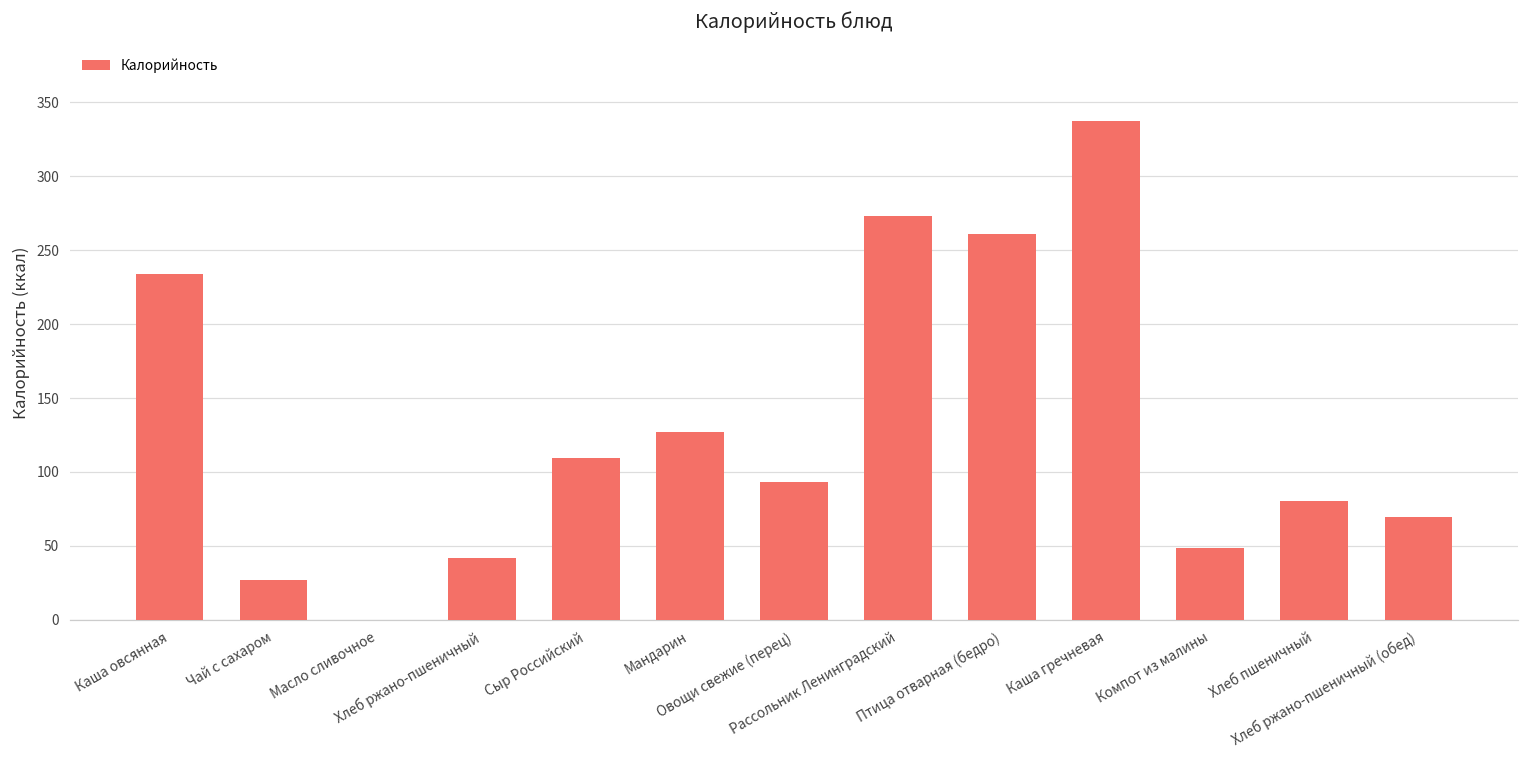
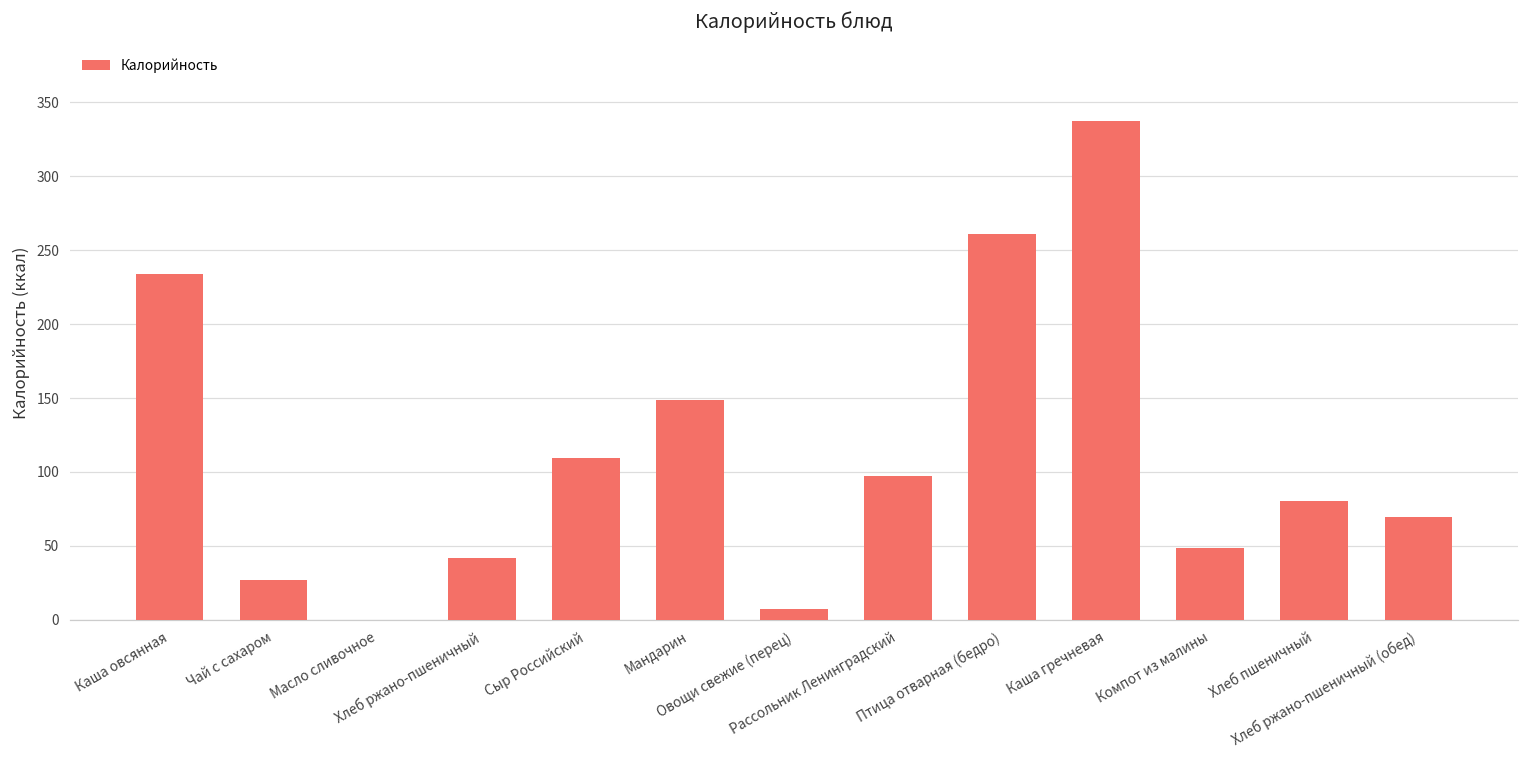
Мандарин: 127 -> 148
Овощи свежие (перец): 93 -> 7
Рассольник Ленинградский: 273 -> 97
